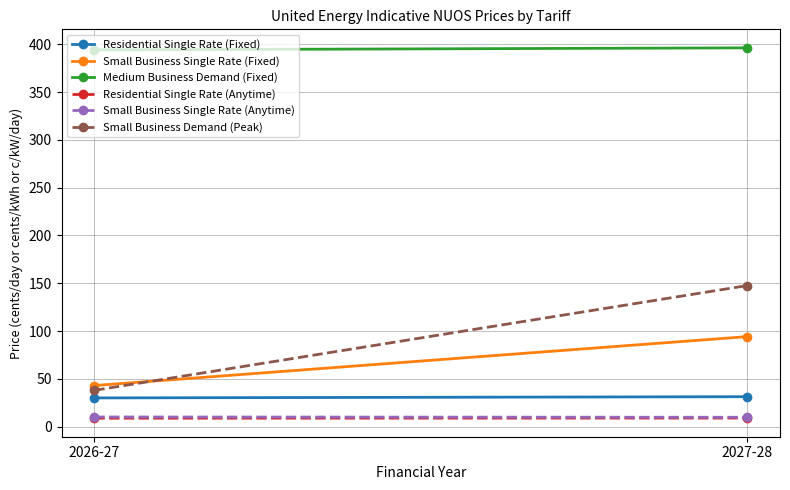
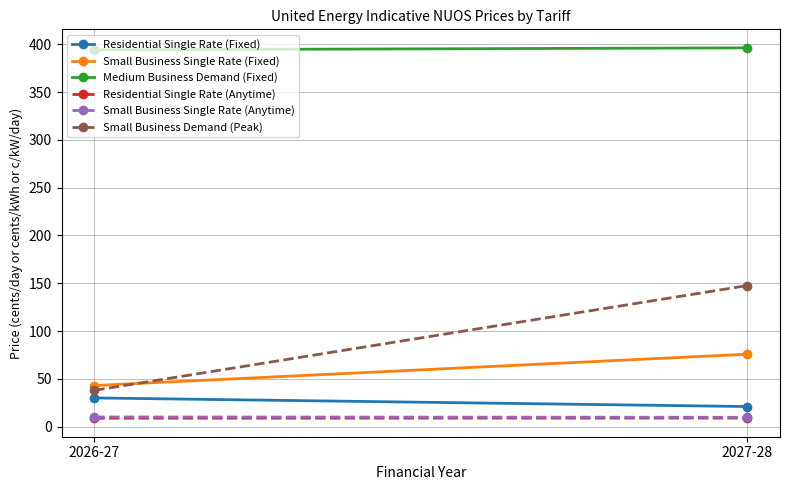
Residential Single Rate (Fixed), 2027-28: 30 -> 20
Small Business Single Rate (Fixed), 2027-28: 90 -> 80
